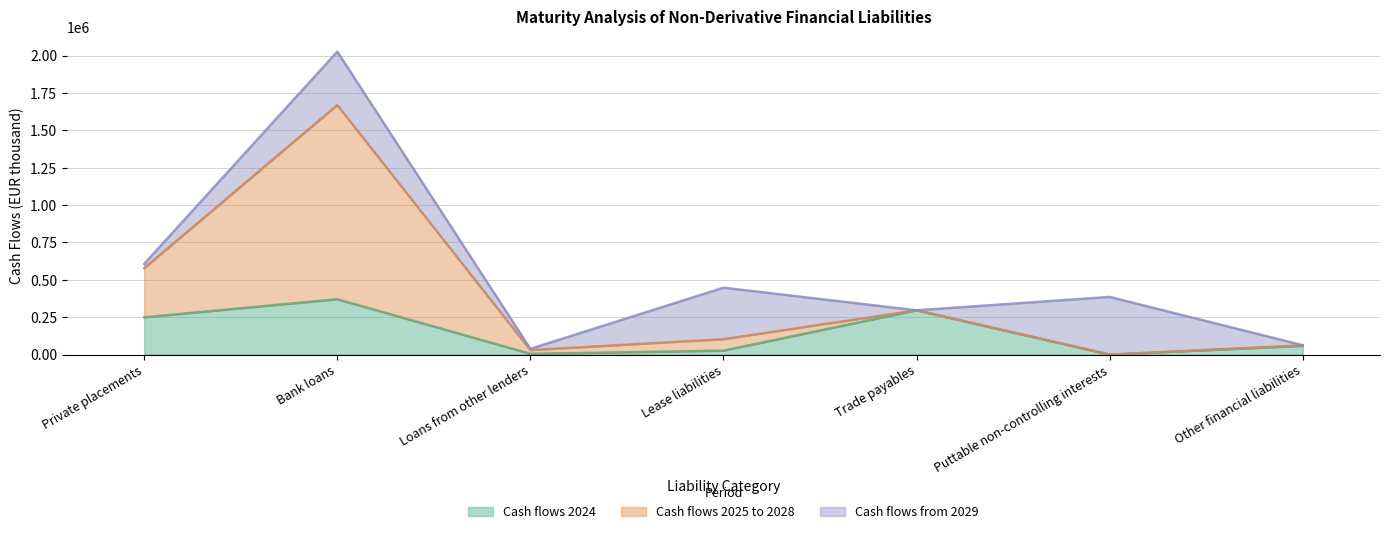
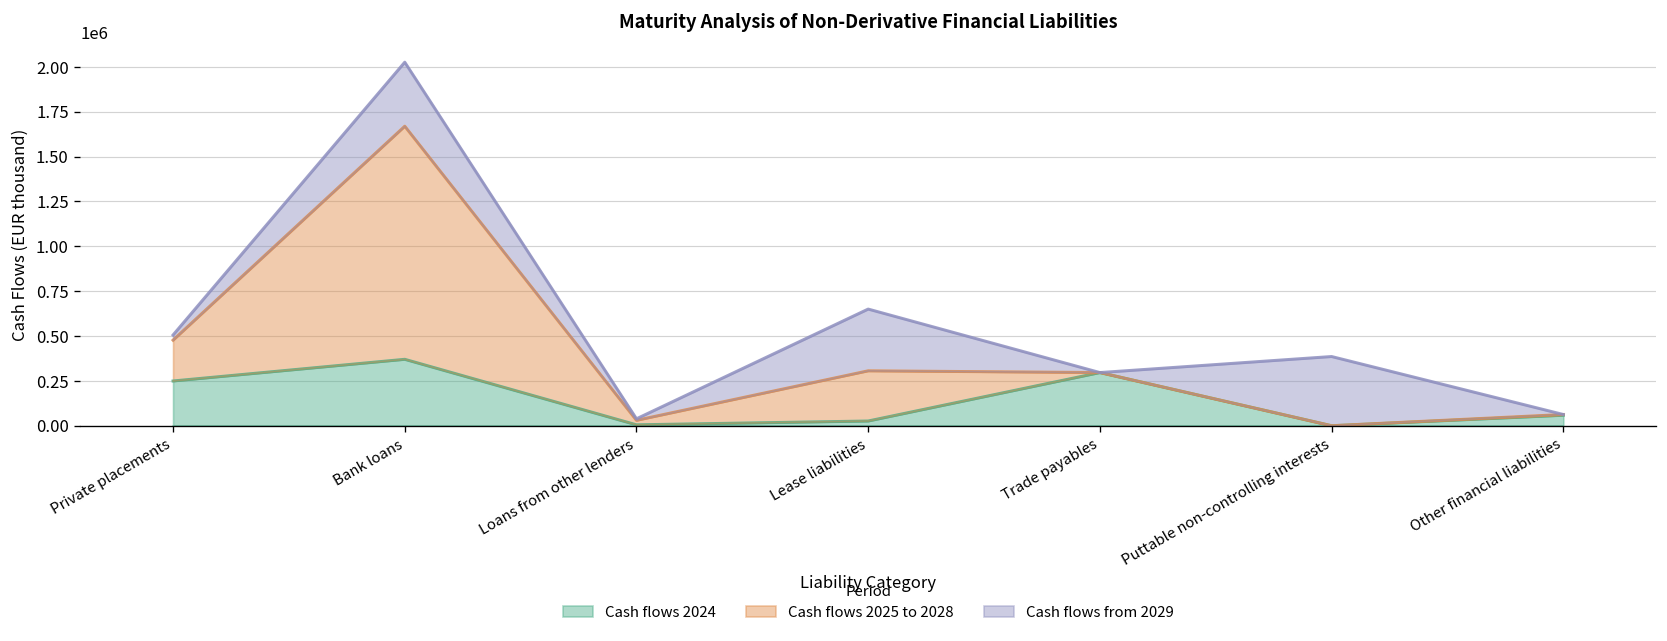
Cash flows 2025 to 2028, Private placements: 330000 -> 230000
Cash flows 2025 to 2028, Lease liabilities: 80000 -> 280000
